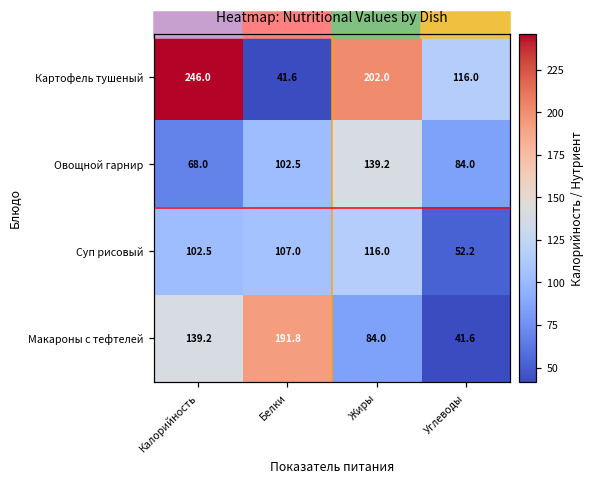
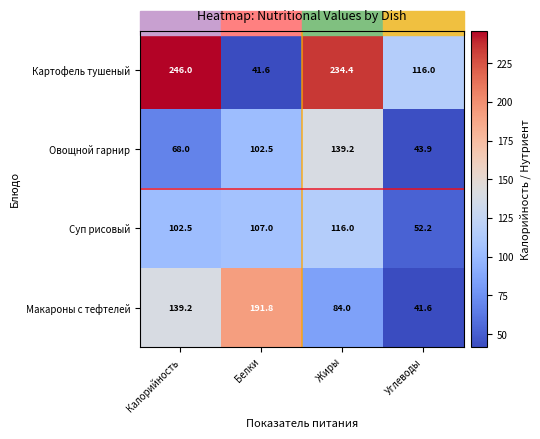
Картофель тушеный, Жиры: 202.0 -> 234.4
Овощной гарнир, Углеводы: 84.0 -> 43.9
